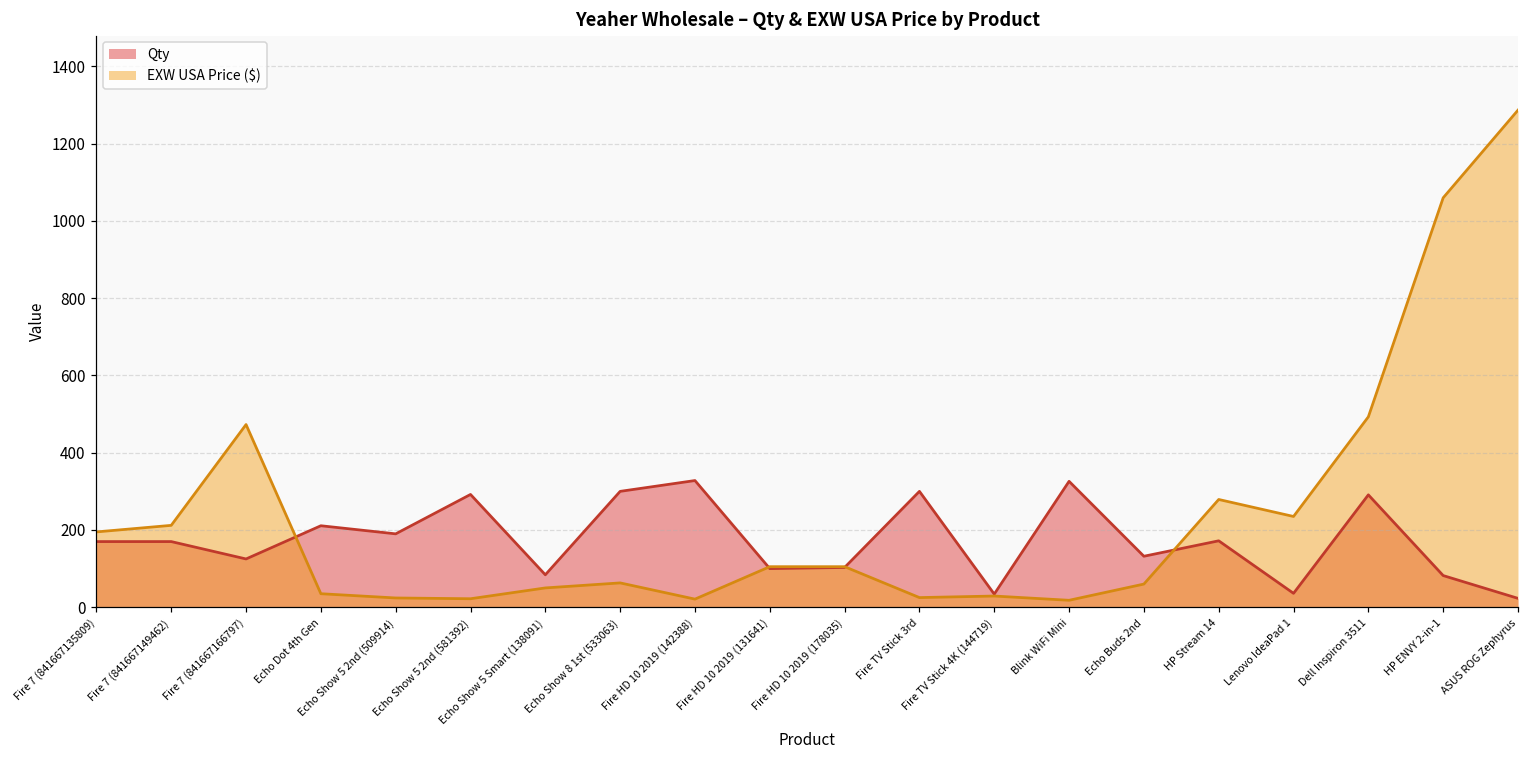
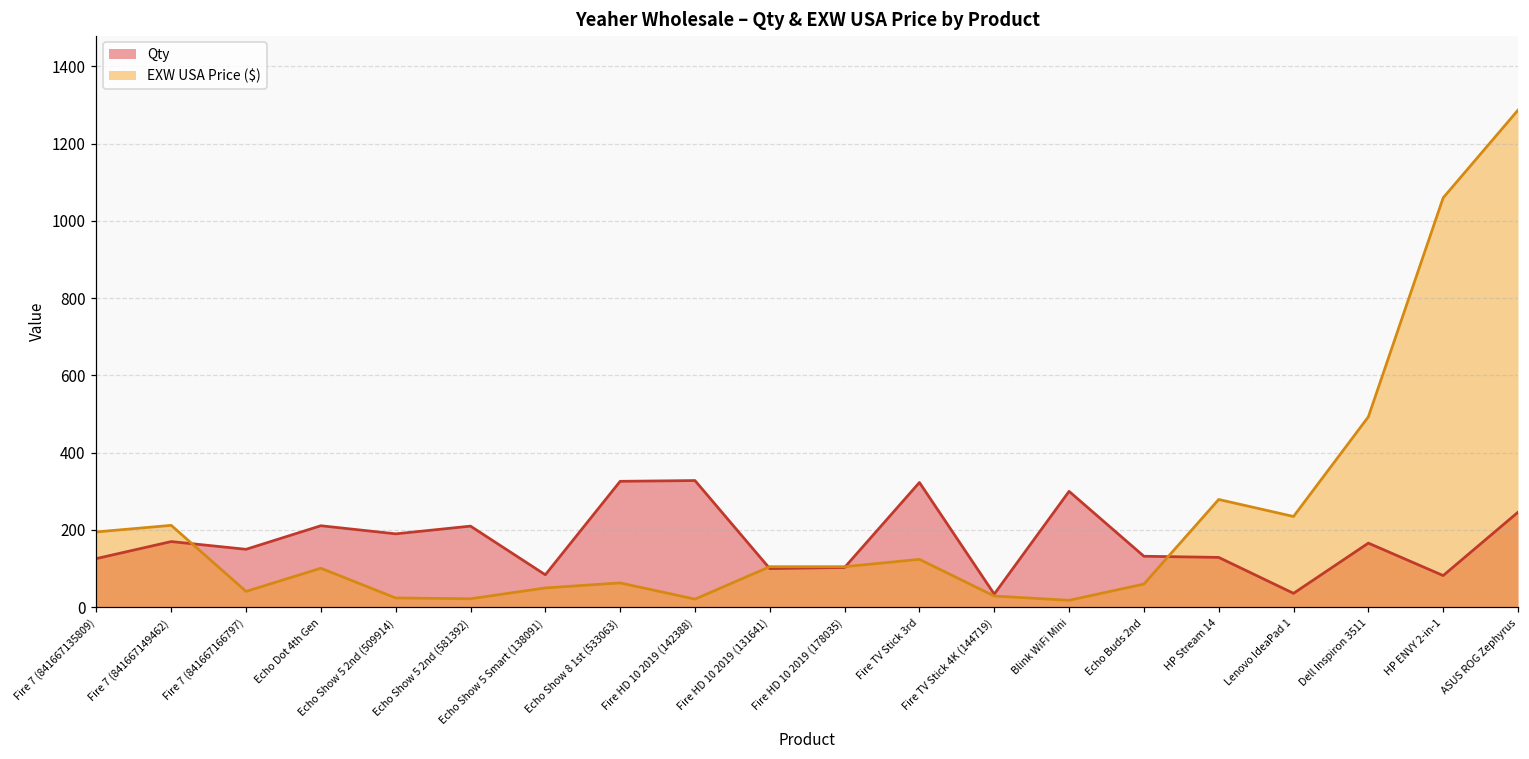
Qty, Fire 7 (841667135809): 170 -> 130
Qty, Fire 7 (841667166797): 130 -> 150
EXW USA Price ($), Fire 7 (841667166797): 470 -> 40
EXW USA Price ($), Echo Dot 4th Gen: 40 -> 100
Qty, Echo Show 5 2nd (581392): 290 -> 210
Qty, Echo Show 8 1st (533063): 300 -> 330
Qty, Fire TV Stick 3rd: 300 -> 320
EXW USA Price ($), Fire TV Stick 3rd: 30 -> 120
Qty, Blink WiFi Mini: 330 -> 300
Qty, HP Stream 14: 170 -> 130
Qty, Dell Inspiron 3511: 290 -> 170
Qty, ASUS ROG Zephyrus: 20 -> 250
